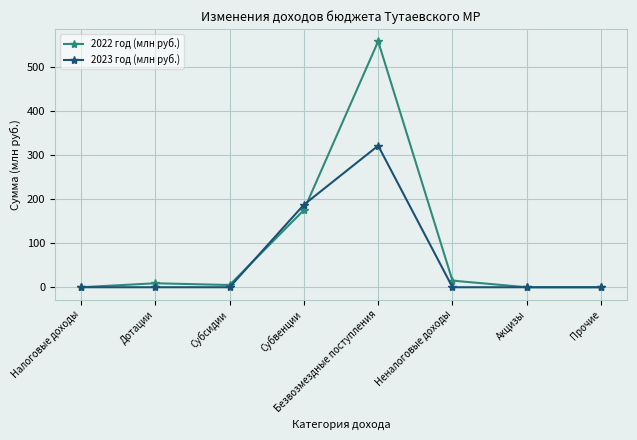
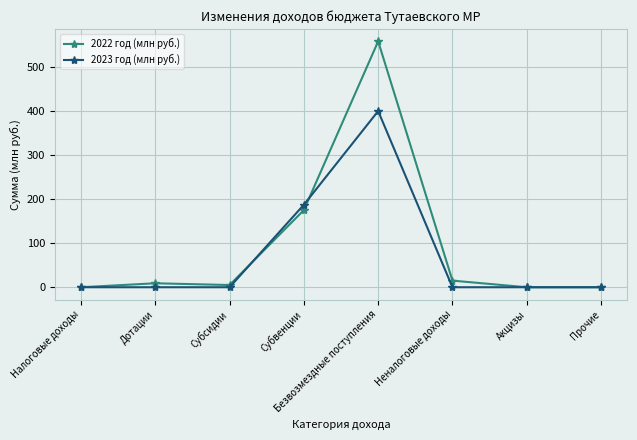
2023 год (млн руб.), Безвозмездные поступления: 320 -> 400
